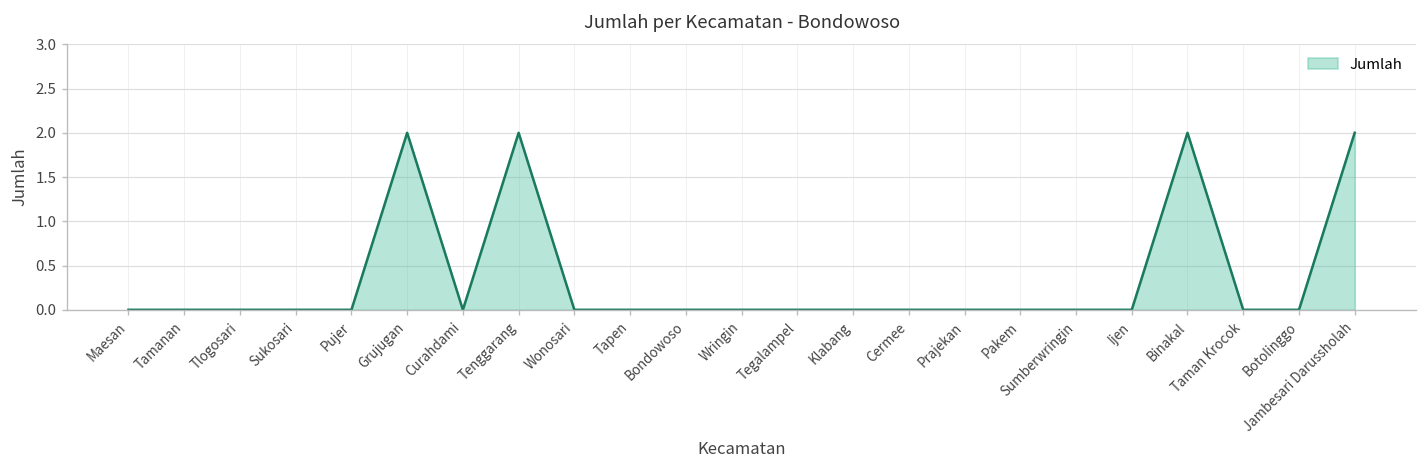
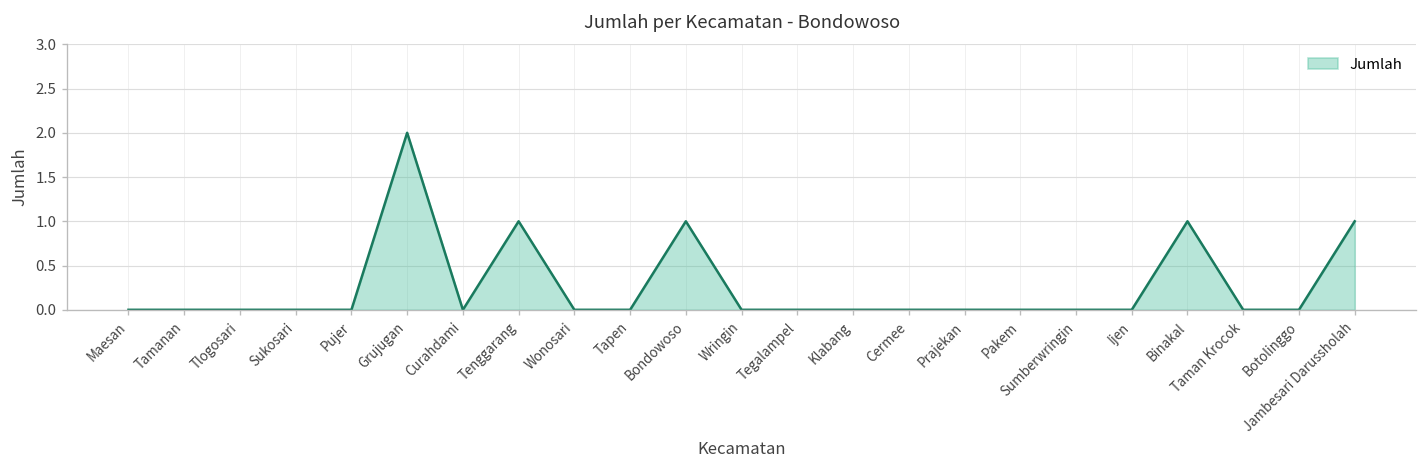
Tenggarang: 2 -> 1
Bondowoso: 0 -> 1
Binakal: 2 -> 1
Jambesari Darussholah: 2 -> 1
